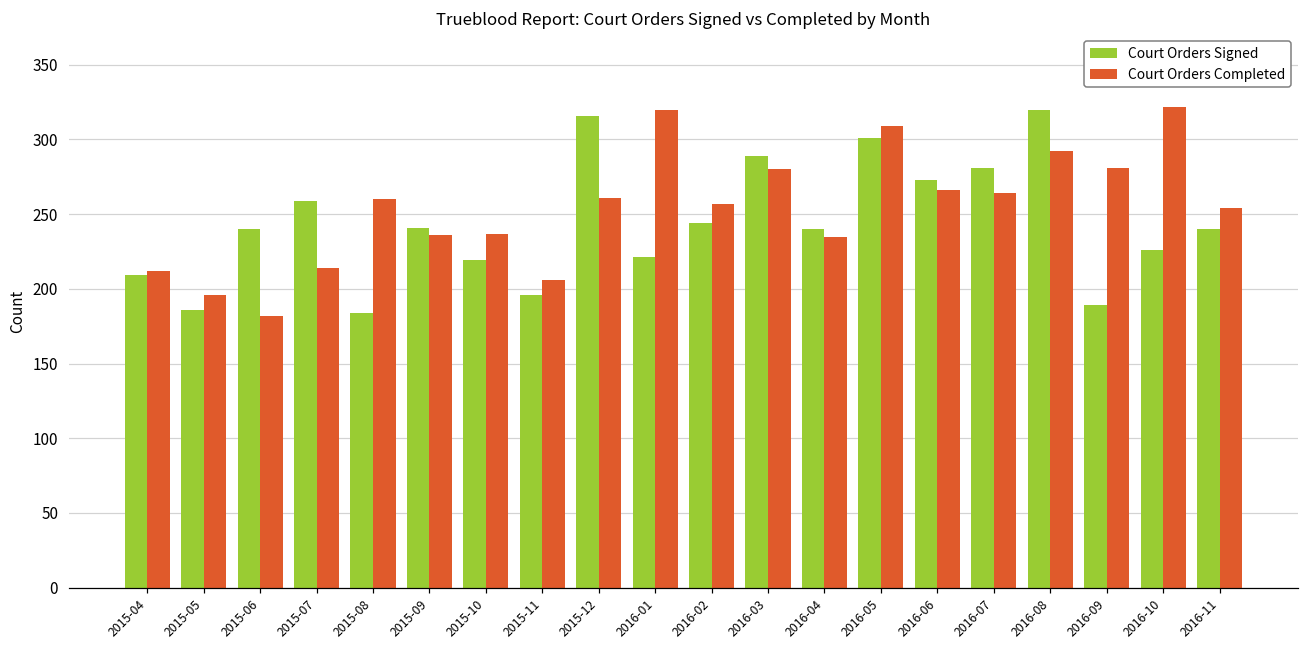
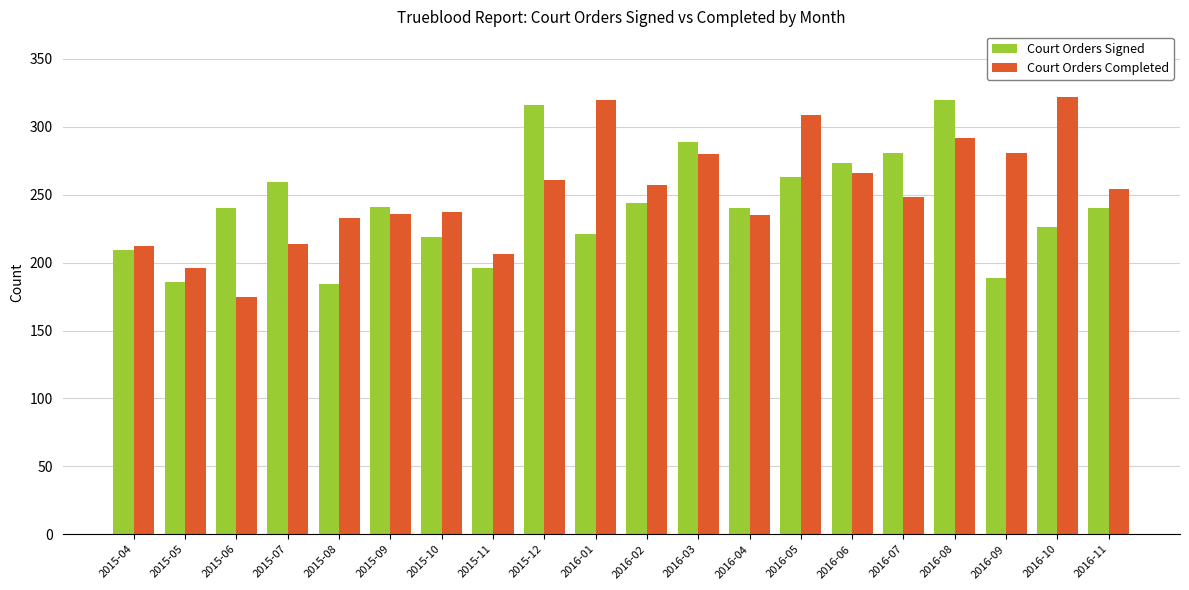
Court Orders Completed, 2015-06: 182 -> 175
Court Orders Completed, 2015-08: 260 -> 233
Court Orders Signed, 2016-05: 301 -> 263
Court Orders Completed, 2016-07: 264 -> 248
